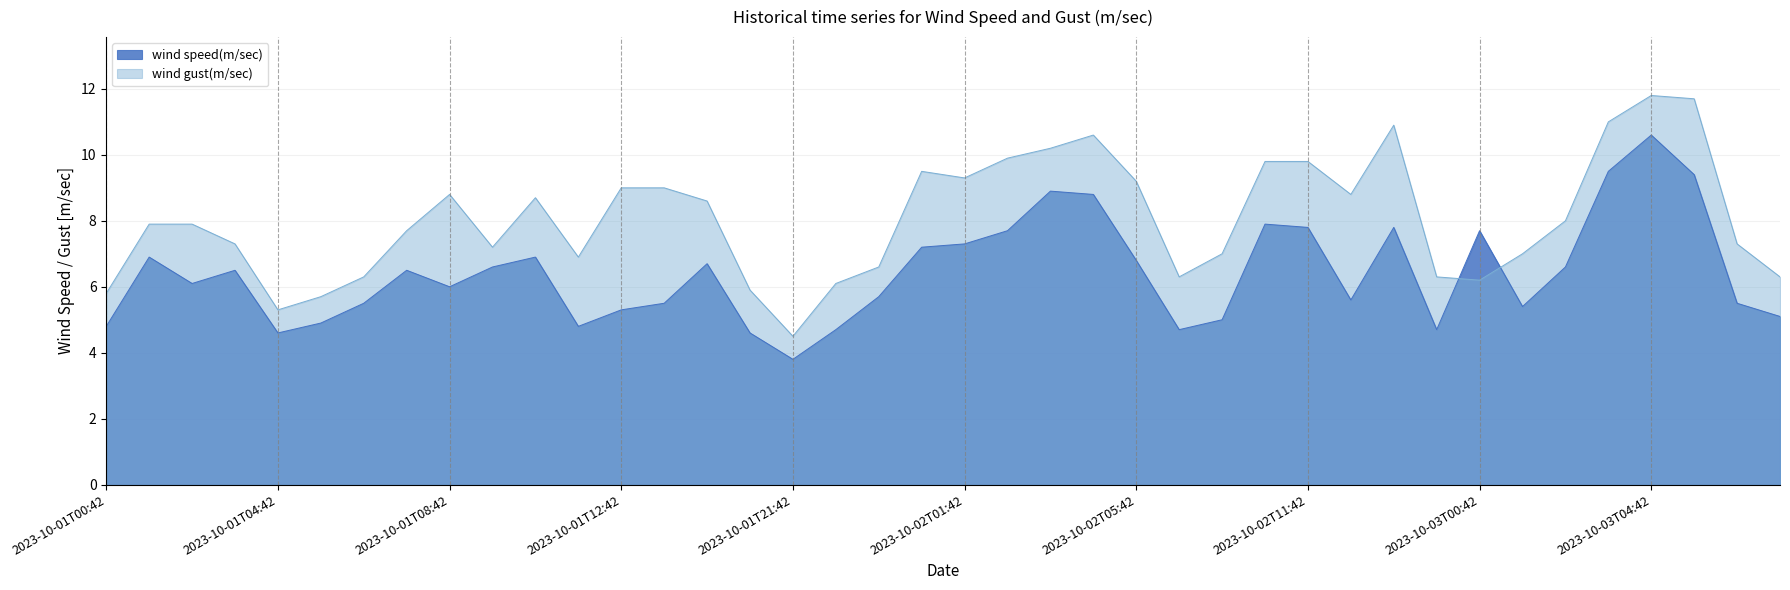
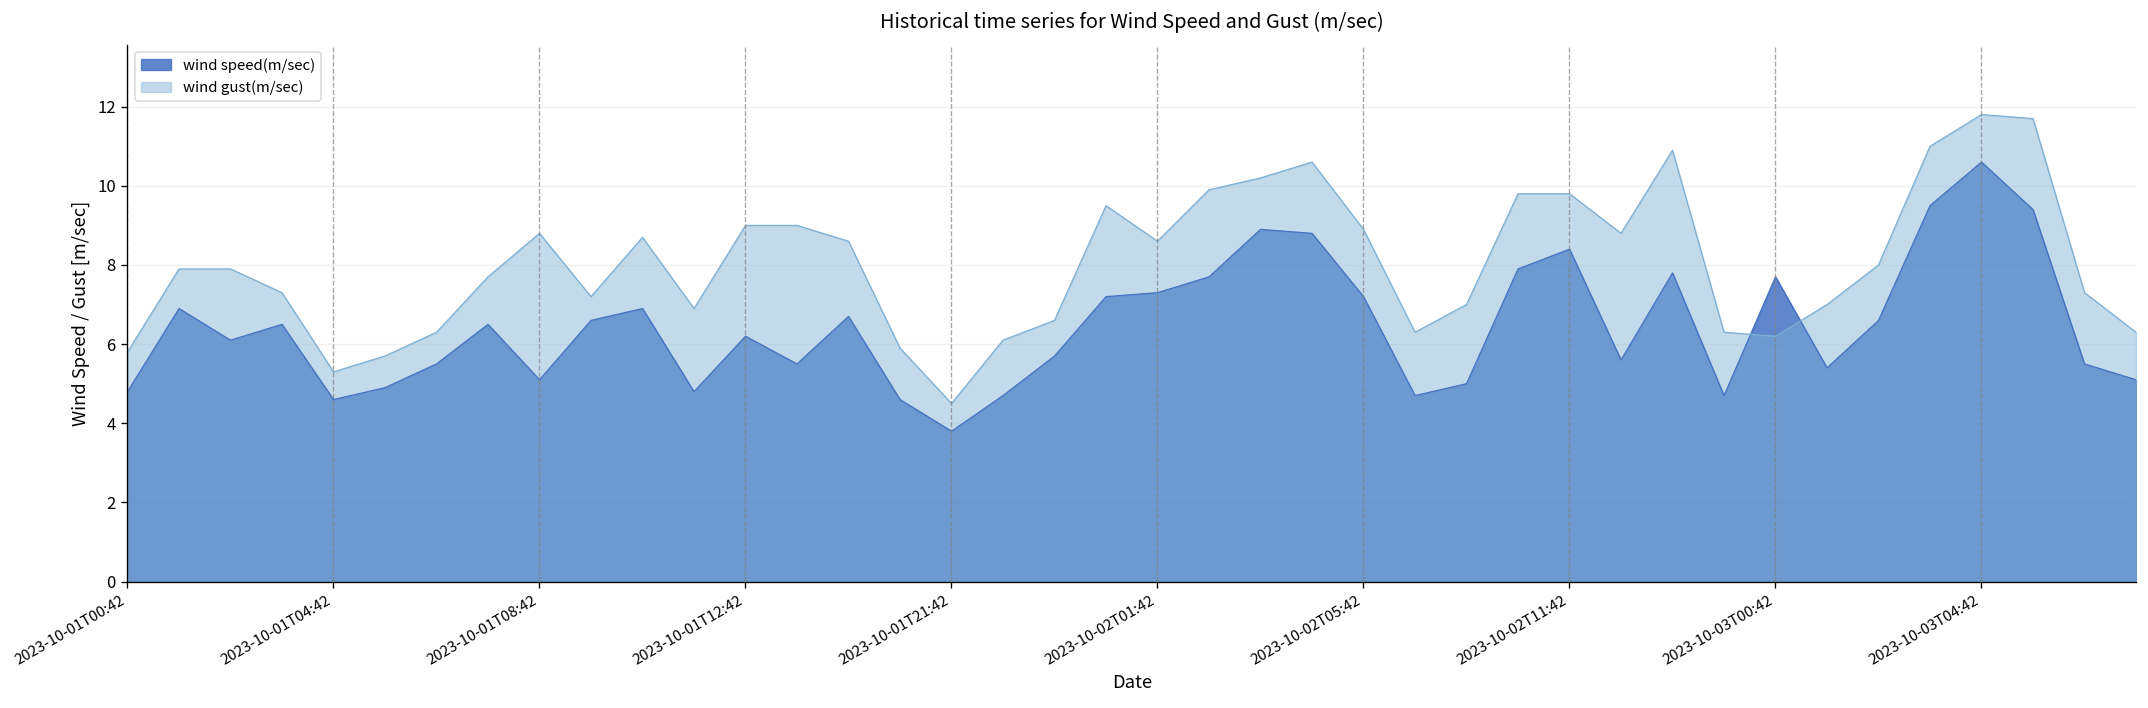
wind speed(m/sec), 2023-10-01T08:42: 6.0 -> 5.1
wind speed(m/sec), 2023-10-01T12:42: 5.3 -> 6.2
wind gust(m/sec), 2023-10-02T01:42: 9.3 -> 8.6
wind speed(m/sec), 2023-10-02T05:42: 6.8 -> 7.2
wind gust(m/sec), 2023-10-02T05:42: 9.2 -> 8.9
wind speed(m/sec), 2023-10-02T11:42: 7.8 -> 8.4
